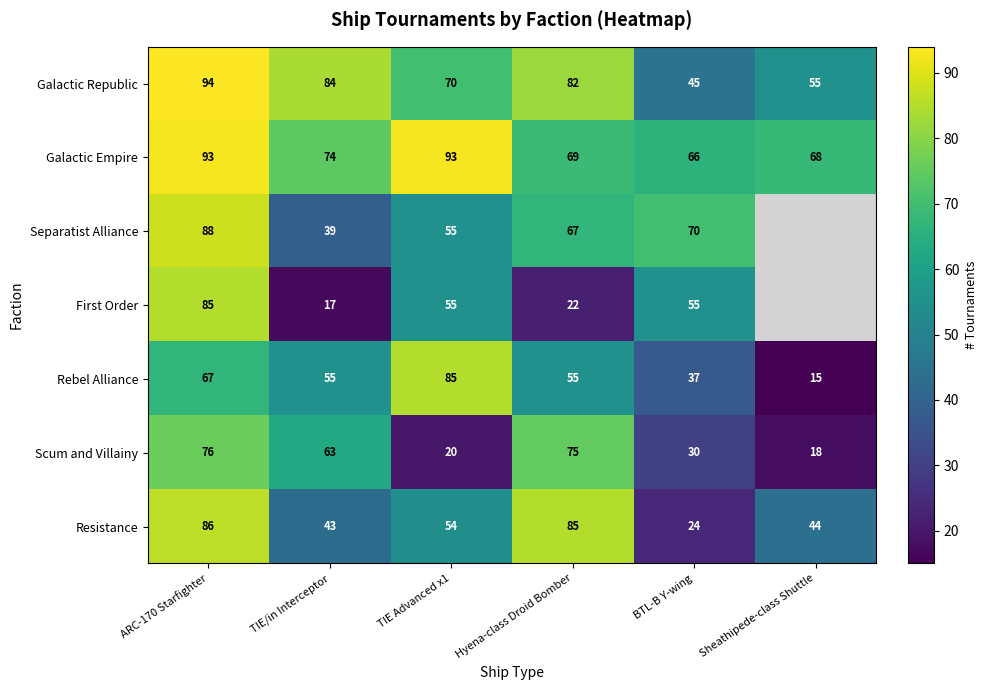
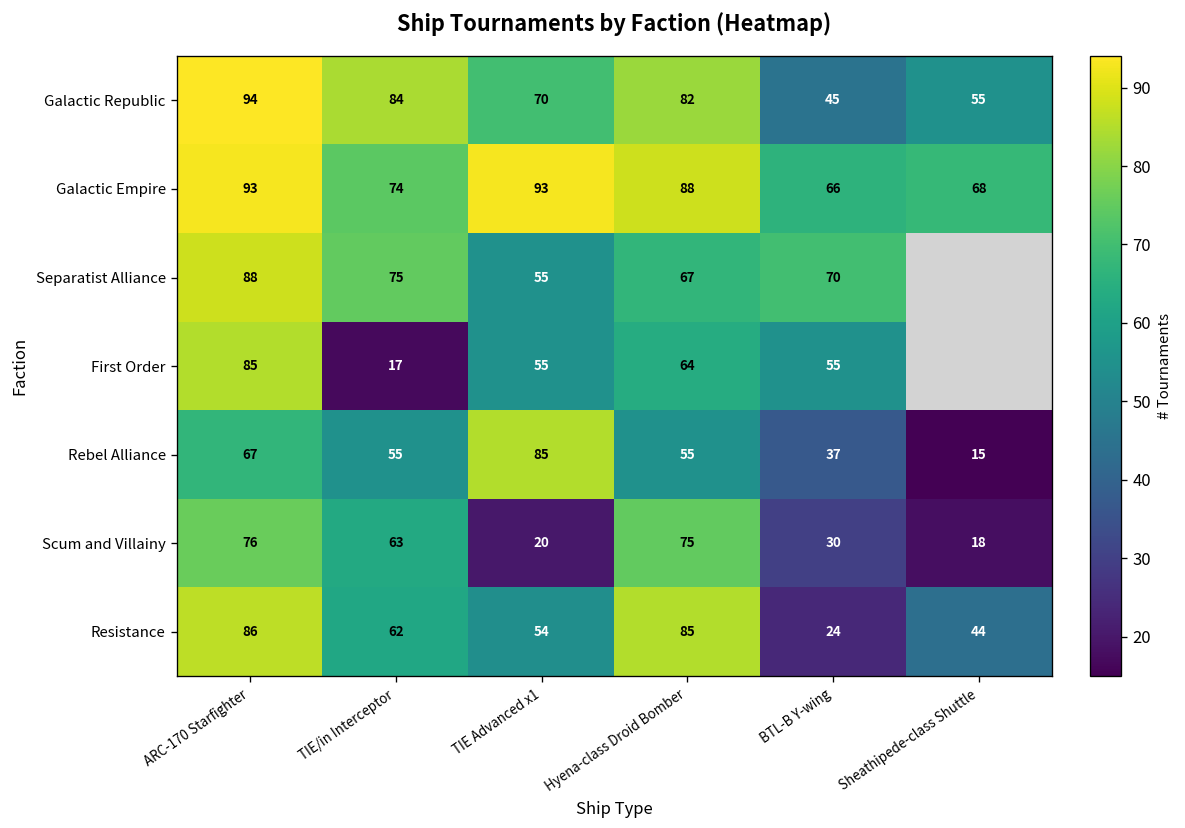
Galactic Empire, Hyena-class Droid Bomber: 69 -> 88
Separatist Alliance, TIE/in Interceptor: 39 -> 75
First Order, Hyena-class Droid Bomber: 22 -> 64
Resistance, TIE/in Interceptor: 43 -> 62
